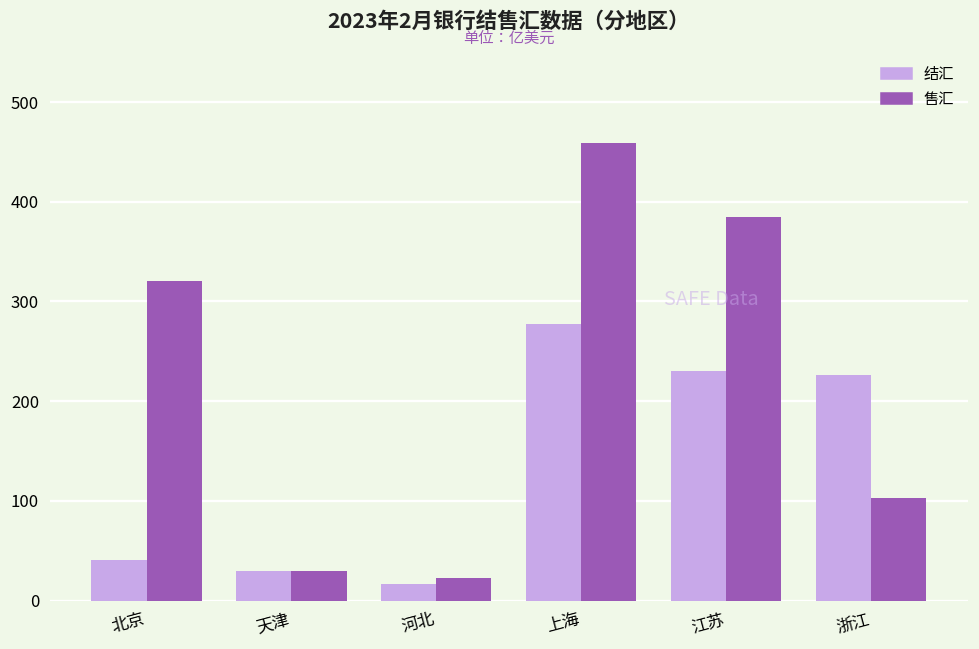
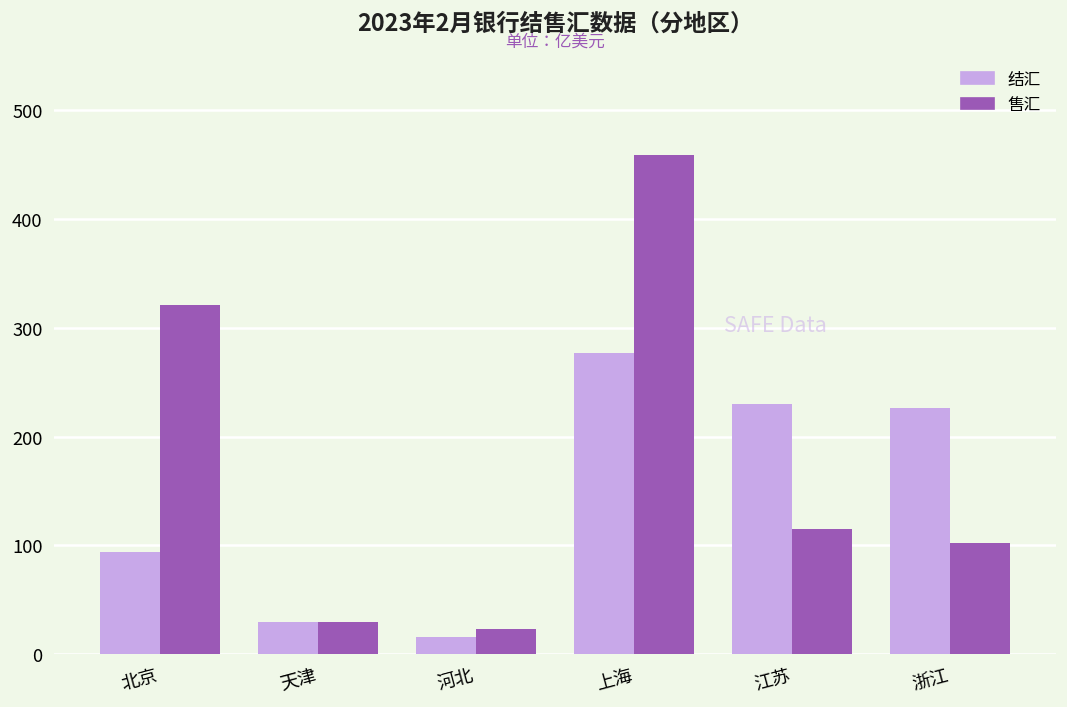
结汇, 北京: 40 -> 90
售汇, 江苏: 390 -> 120
